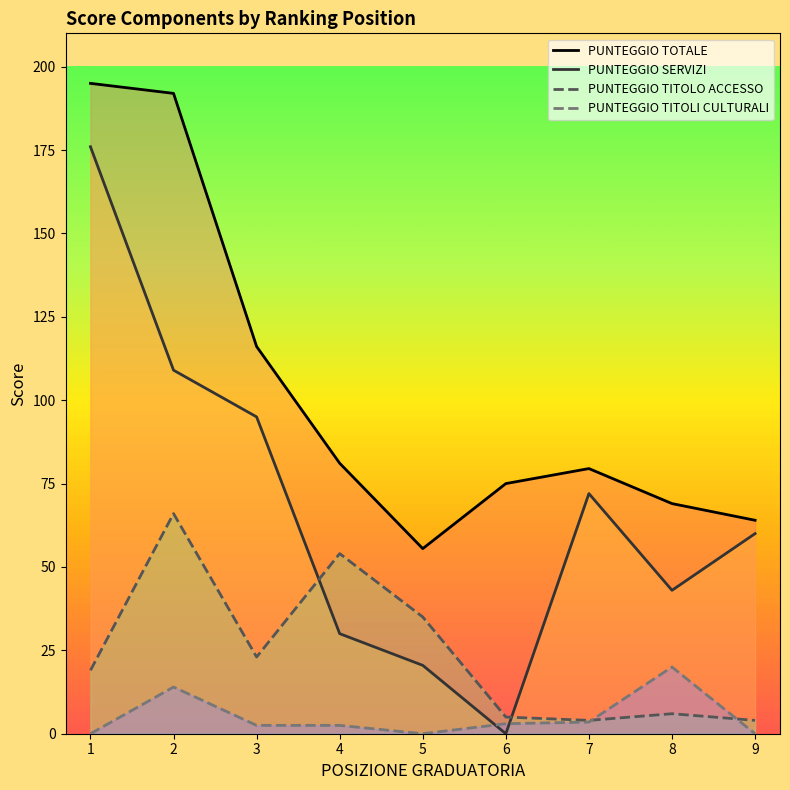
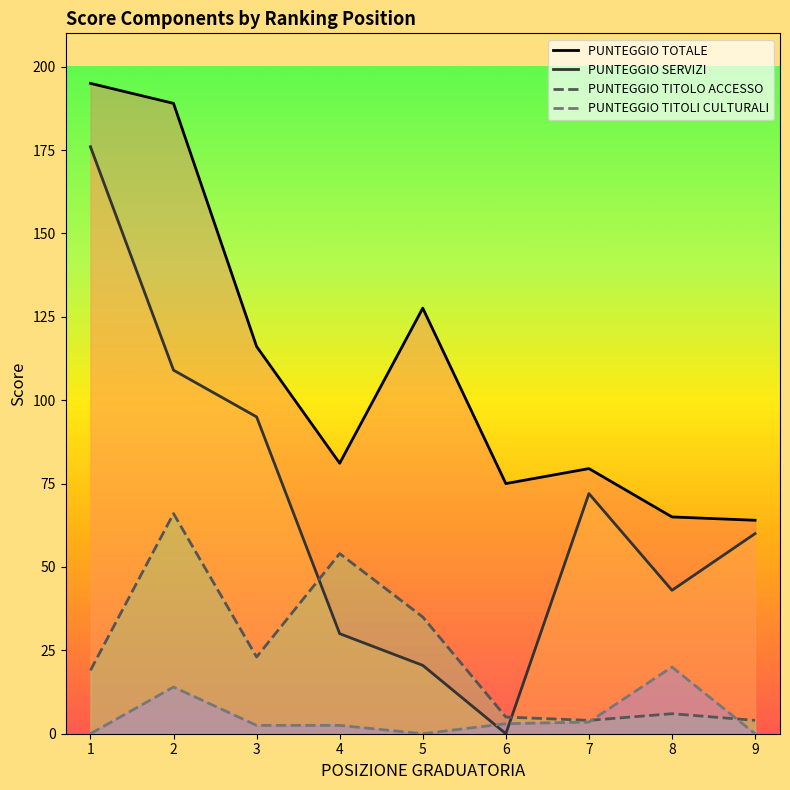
PUNTEGGIO TOTALE, 2: 192 -> 189
PUNTEGGIO TOTALE, 5: 56 -> 128
PUNTEGGIO TOTALE, 8: 69 -> 65
